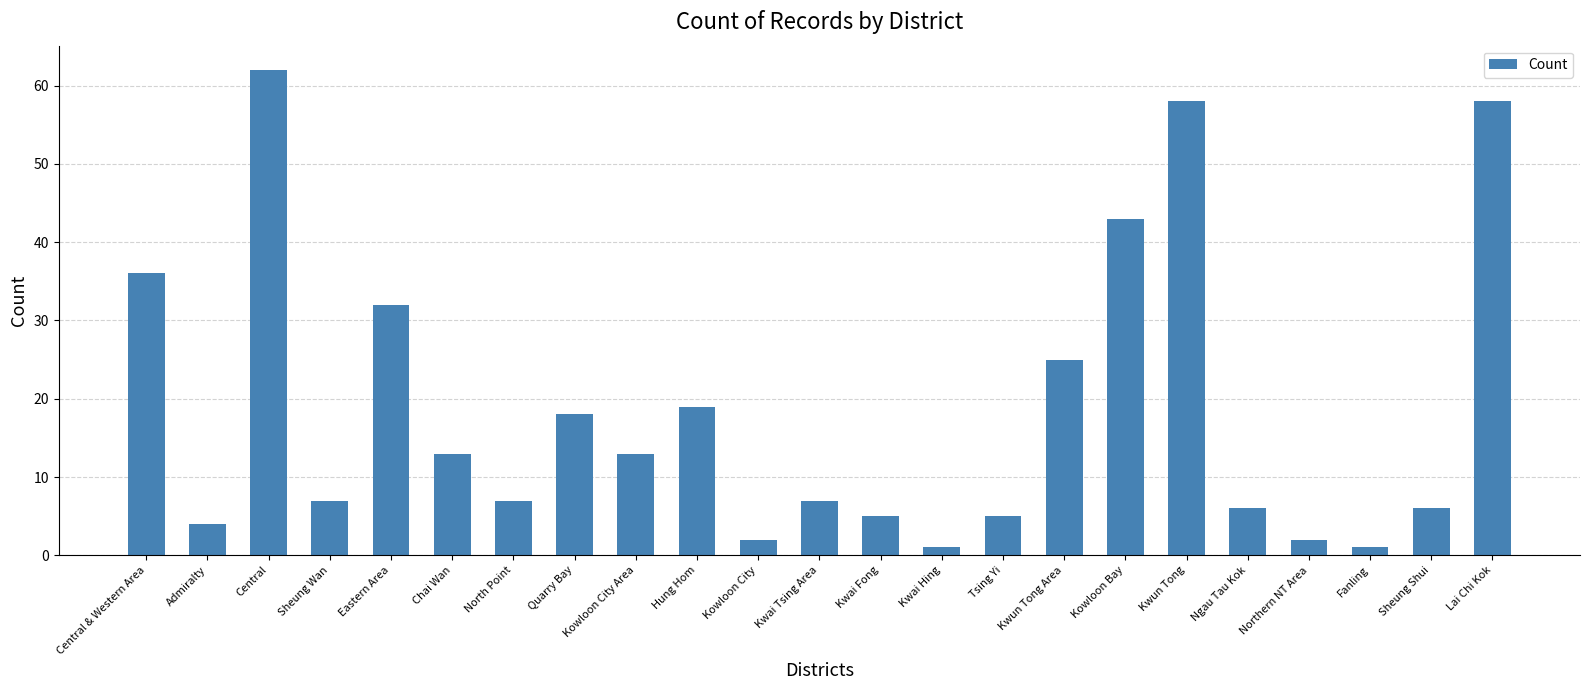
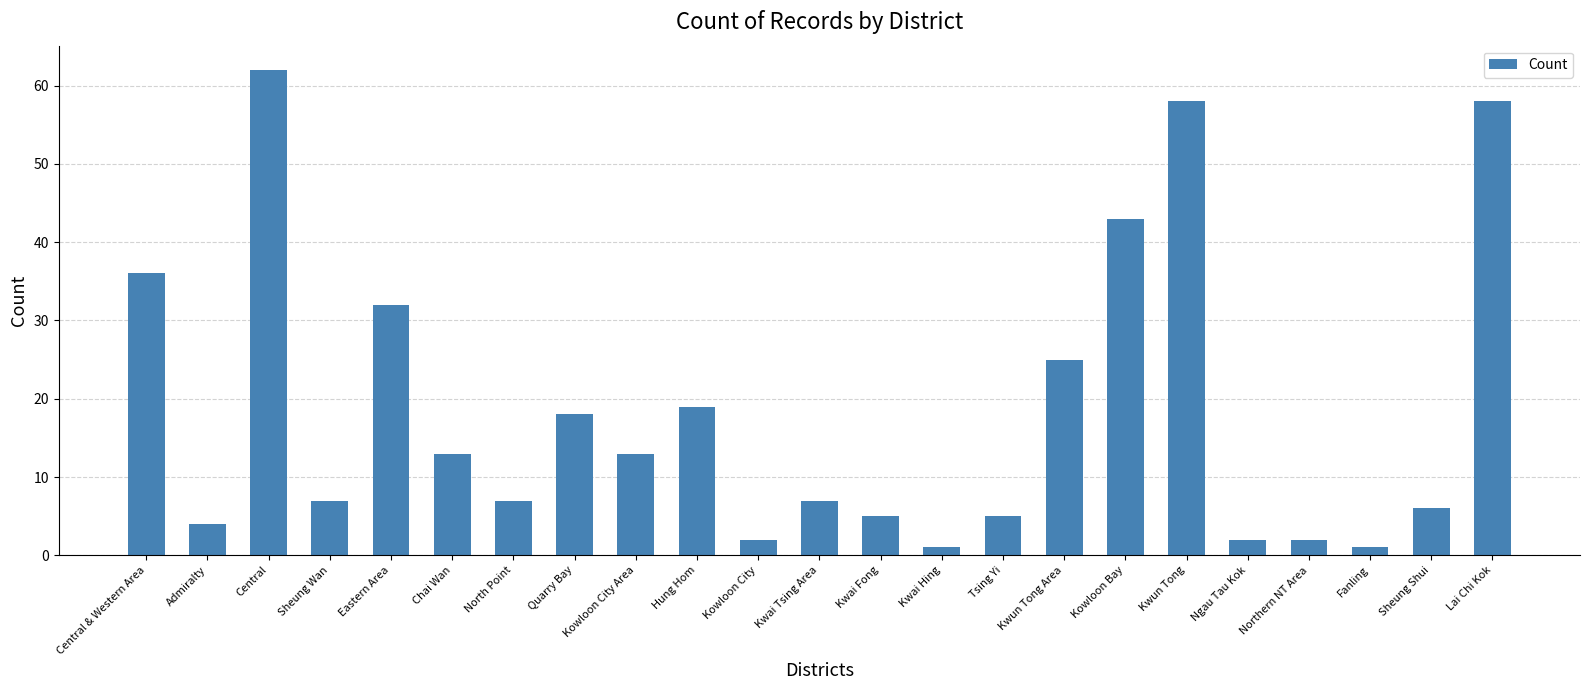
Ngau Tau Kok: 6 -> 2
